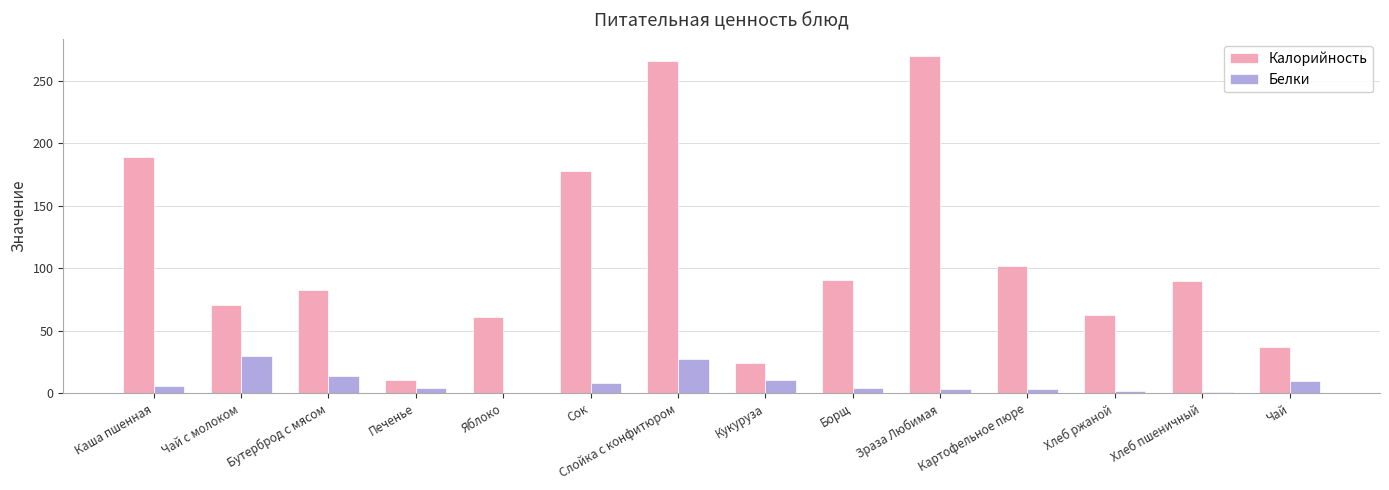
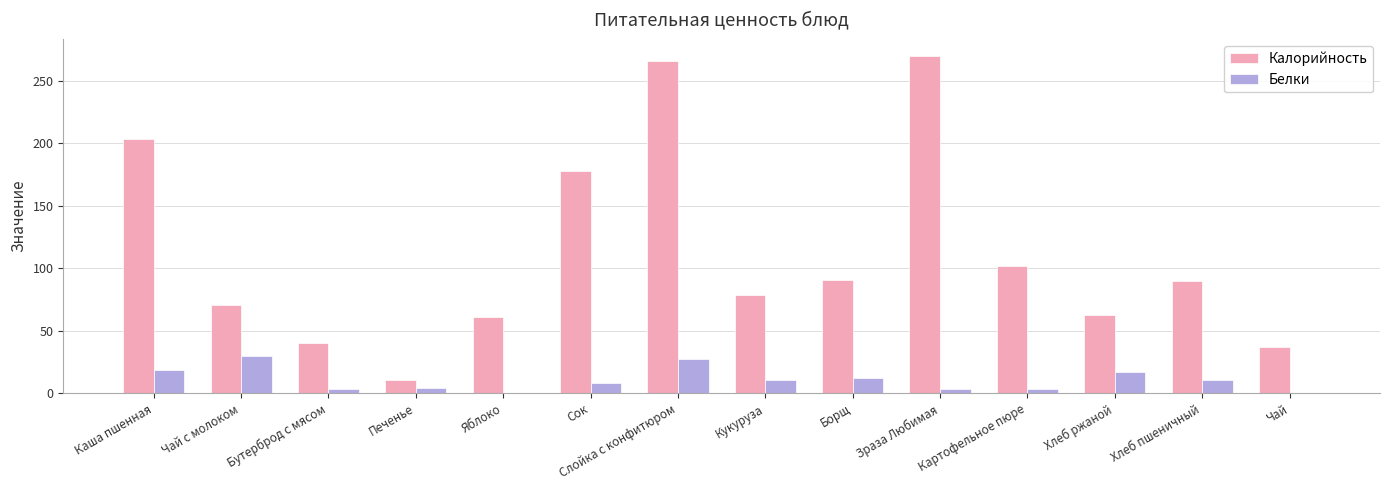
Калорийность, Каша пшенная: 189 -> 204
Белки, Каша пшенная: 6 -> 18
Калорийность, Бутерброд с мясом: 83 -> 40
Белки, Бутерброд с мясом: 14 -> 3
Калорийность, Кукуруза: 24 -> 79
Белки, Борщ: 4 -> 12
Белки, Хлеб ржаной: 2 -> 17
Белки, Хлеб пшеничный: 1 -> 11
Белки, Чай: 10 -> 0
